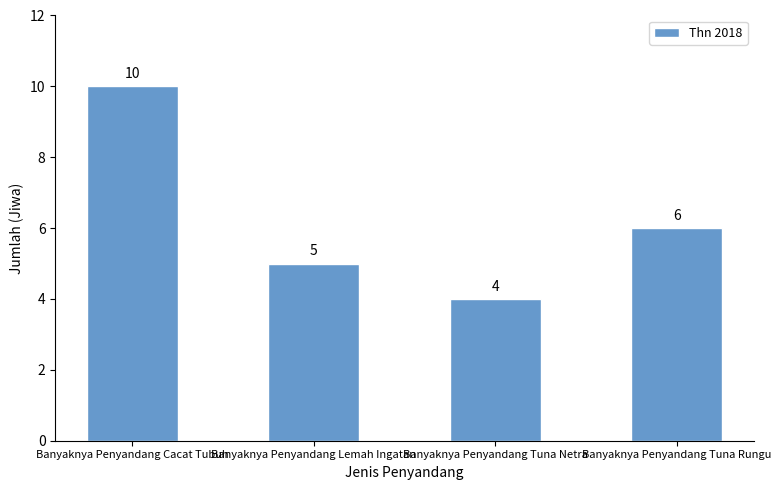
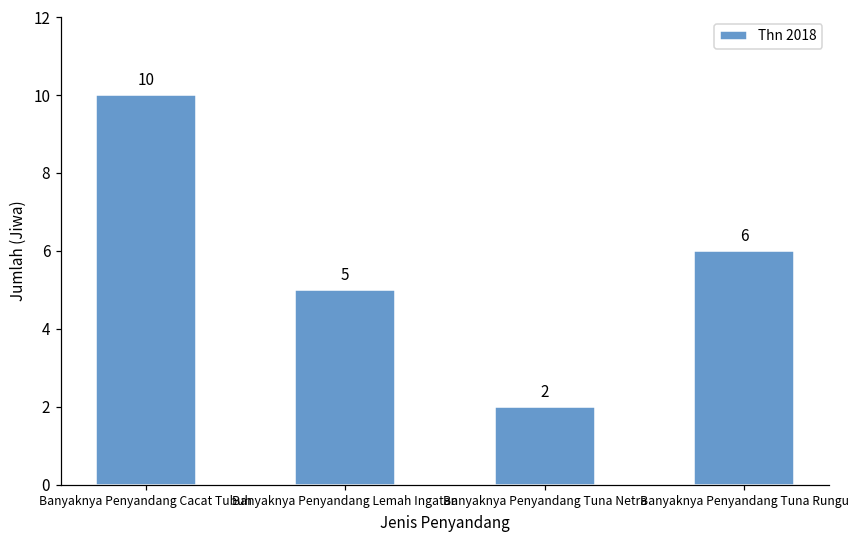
Banyaknya Penyandang Tuna Netra: 4 -> 2
